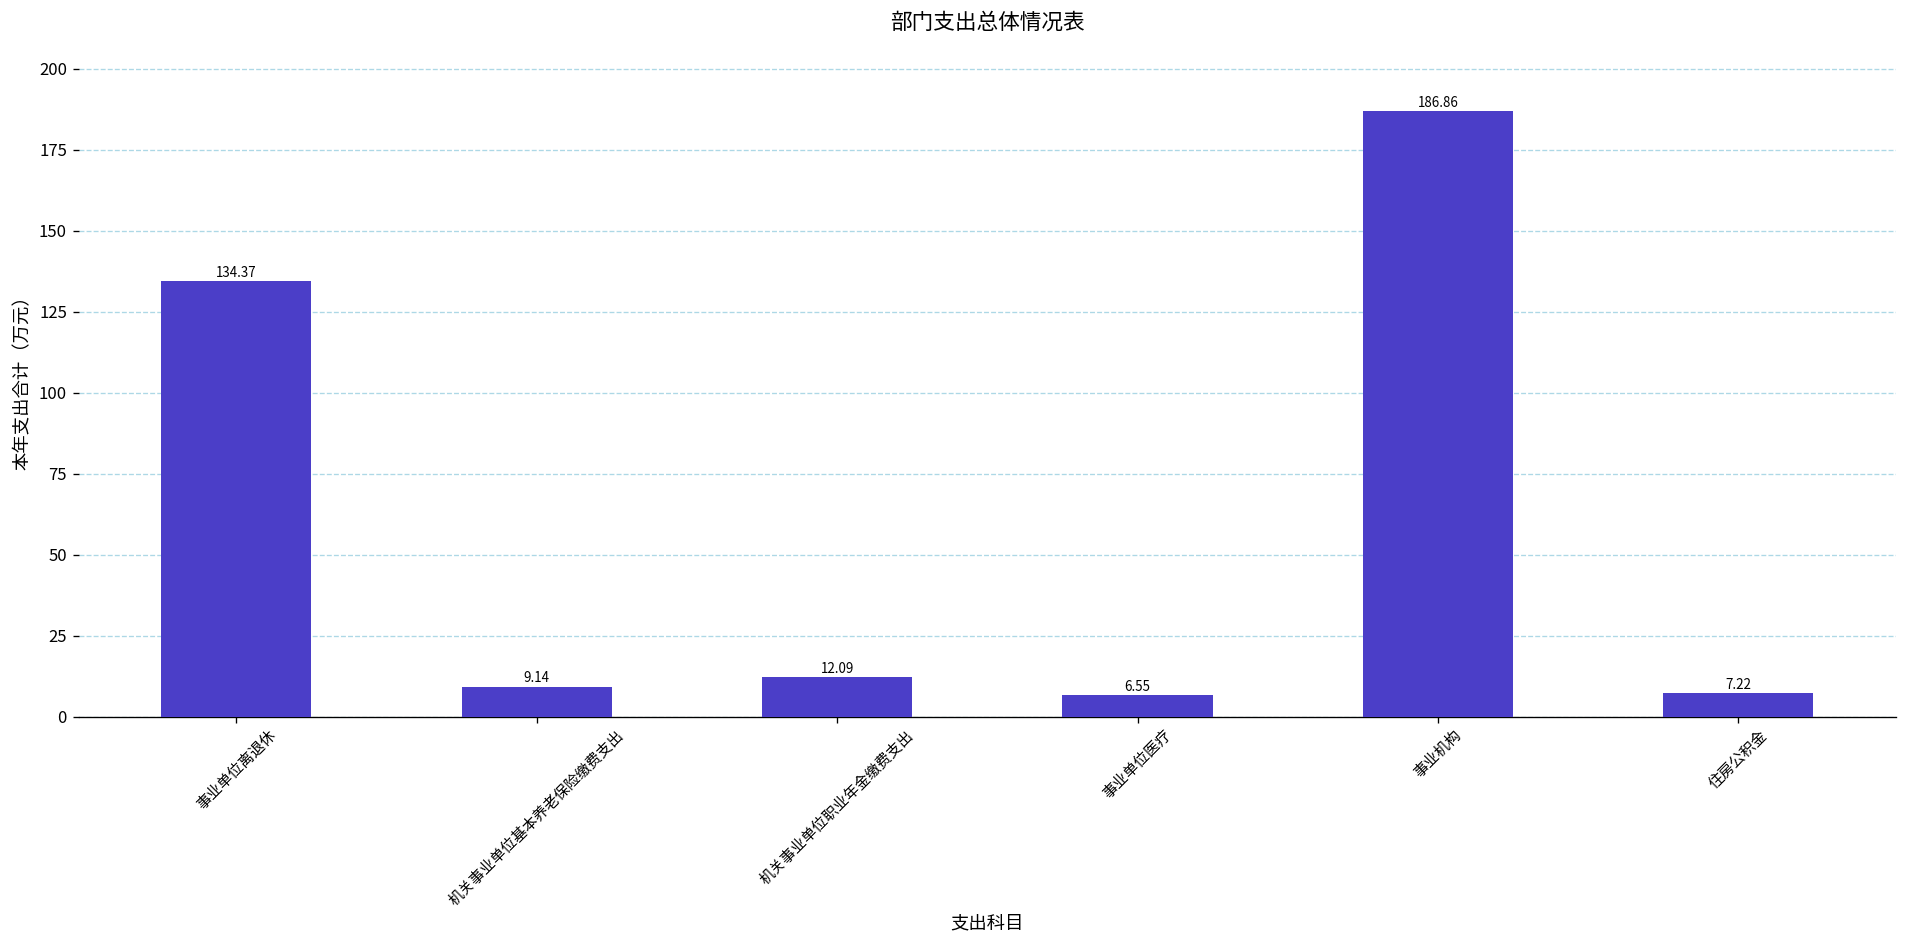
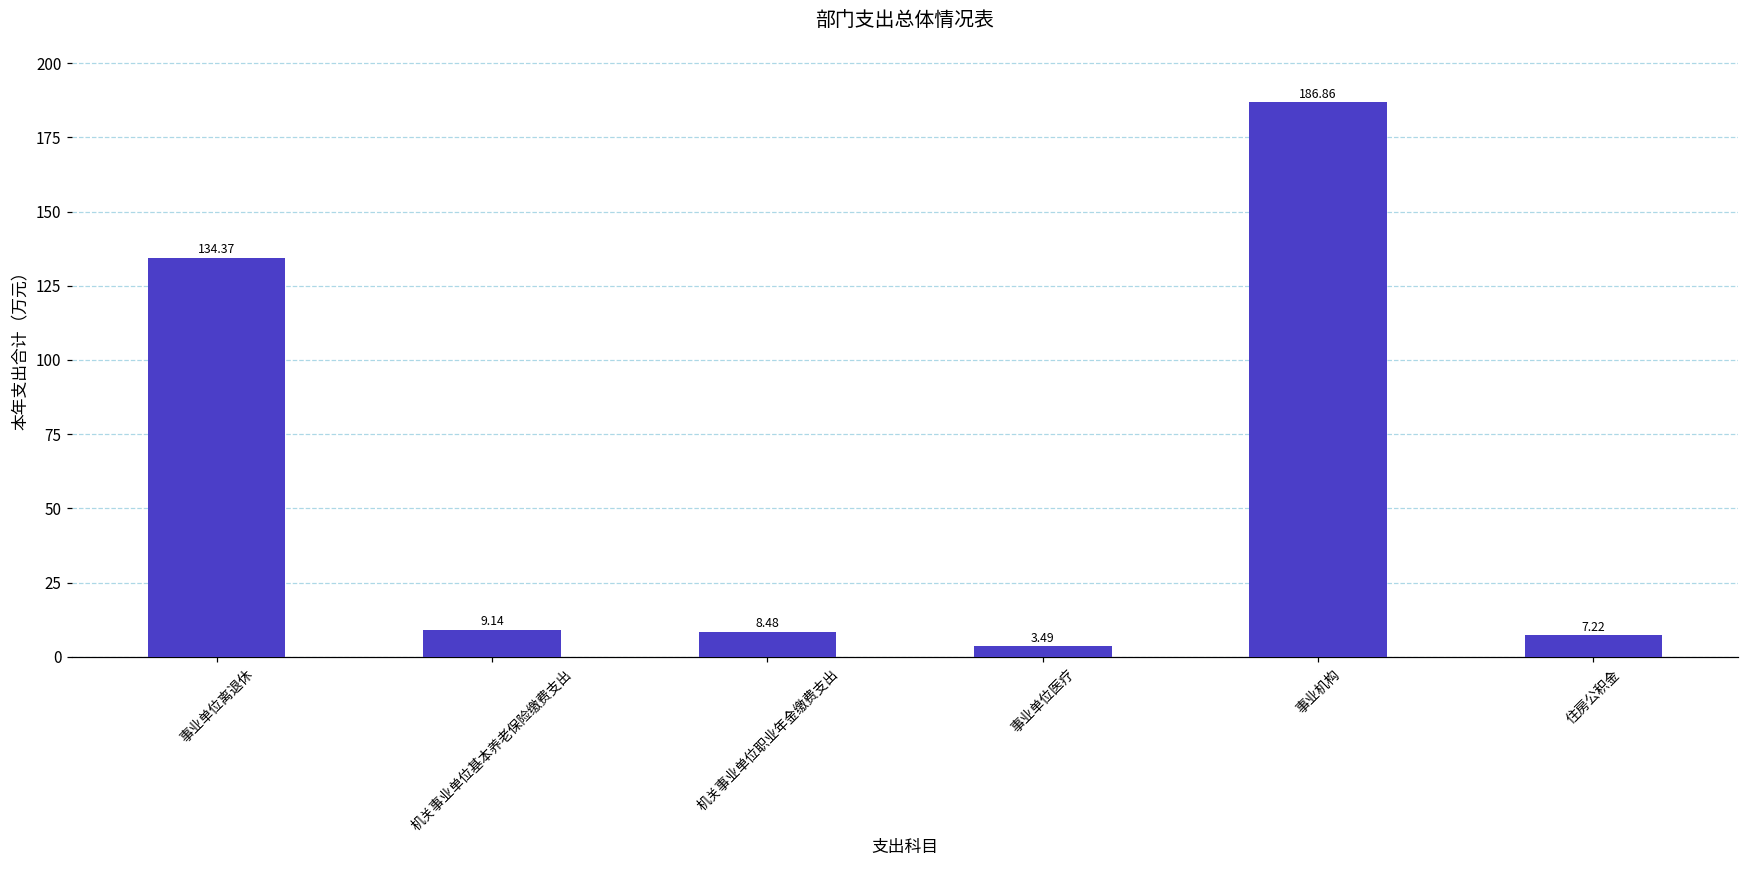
机关事业单位职业年金缴费支出: 12.09 -> 8.48
事业单位医疗: 6.55 -> 3.49
